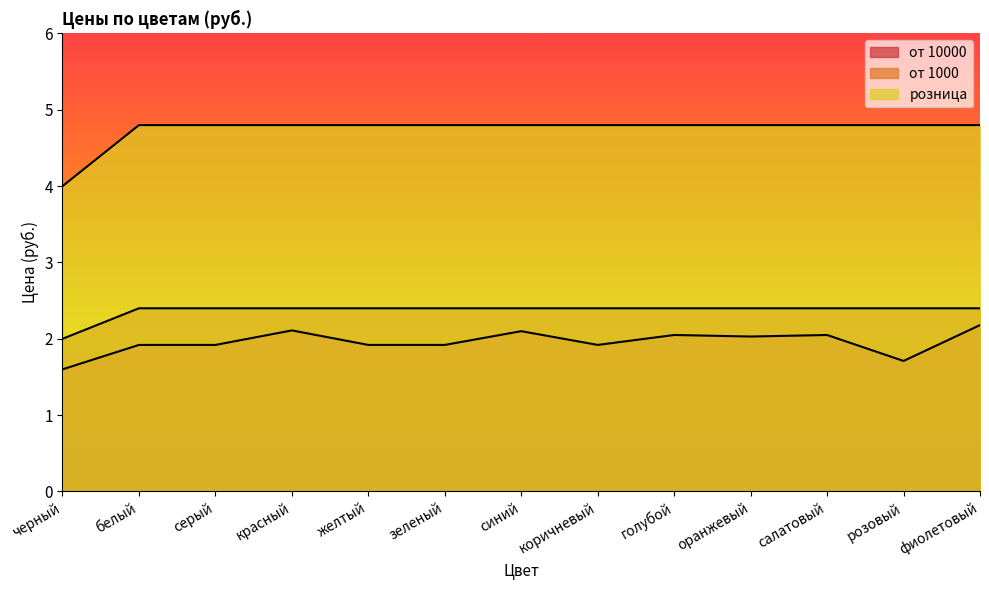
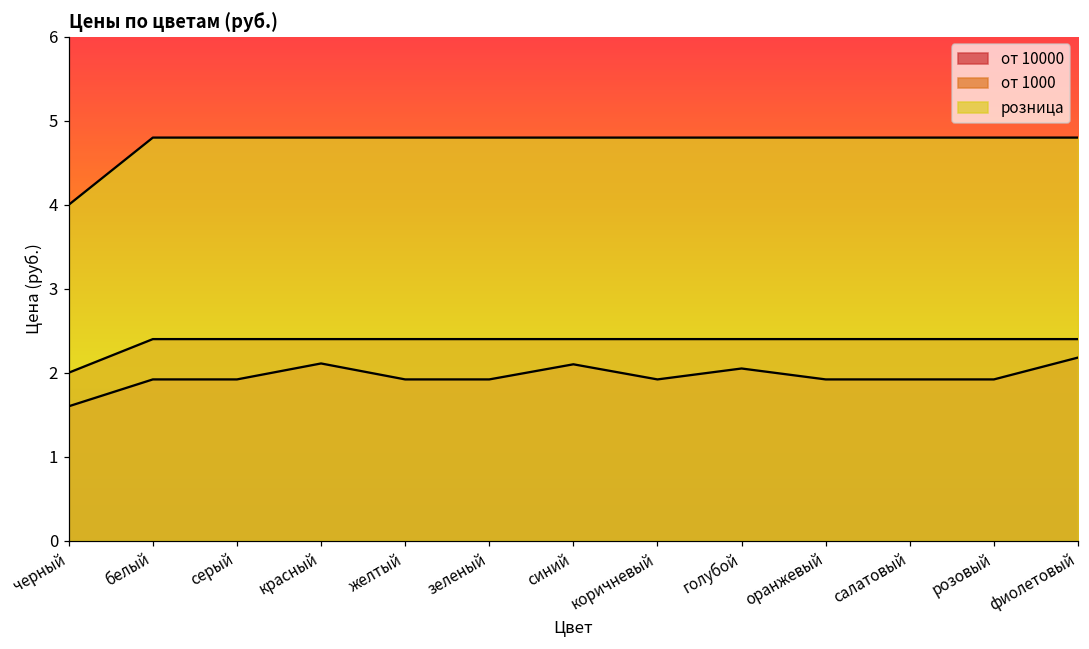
от 10000, оранжевый: 2.0 -> 1.9
от 10000, салатовый: 2.1 -> 1.9
от 10000, розовый: 1.7 -> 1.9
